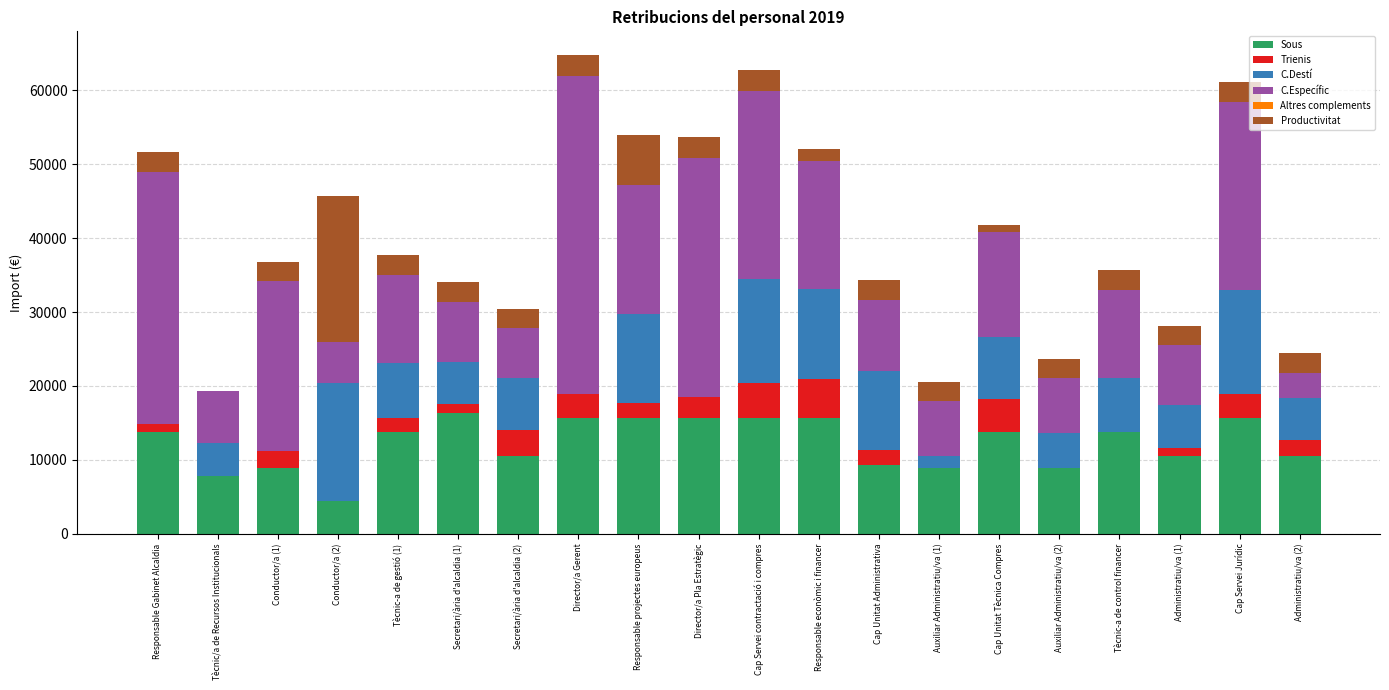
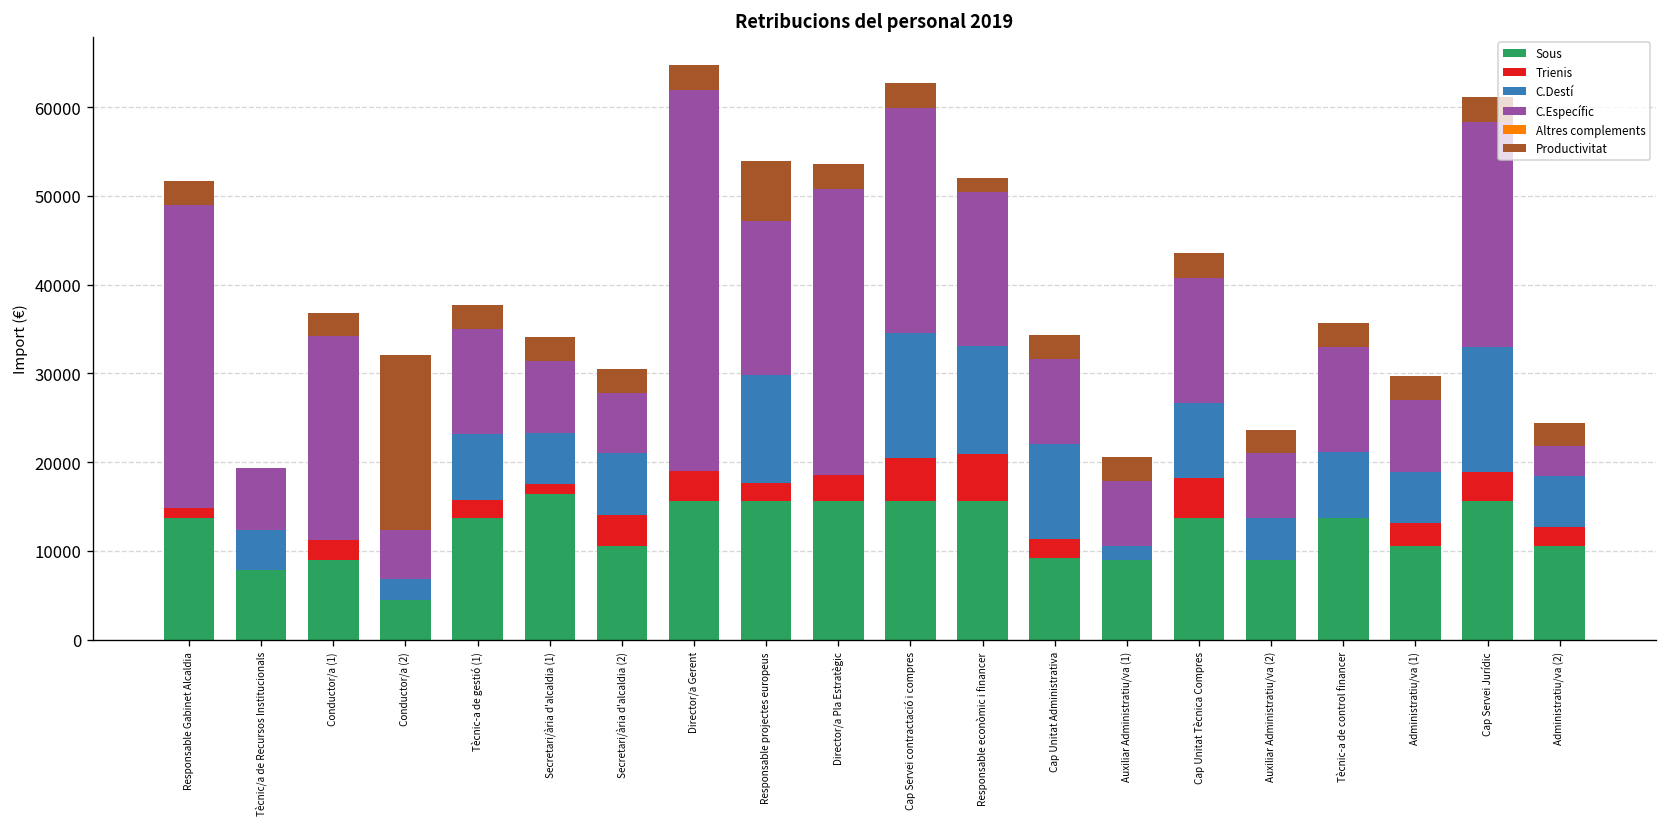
C.Destí, Conductor/a (2): 16000 -> 2000
Productivitat, Cap Unitat Tècnica Compres: 1000 -> 3000
Trienis, Administratiu/va (1): 1000 -> 3000
